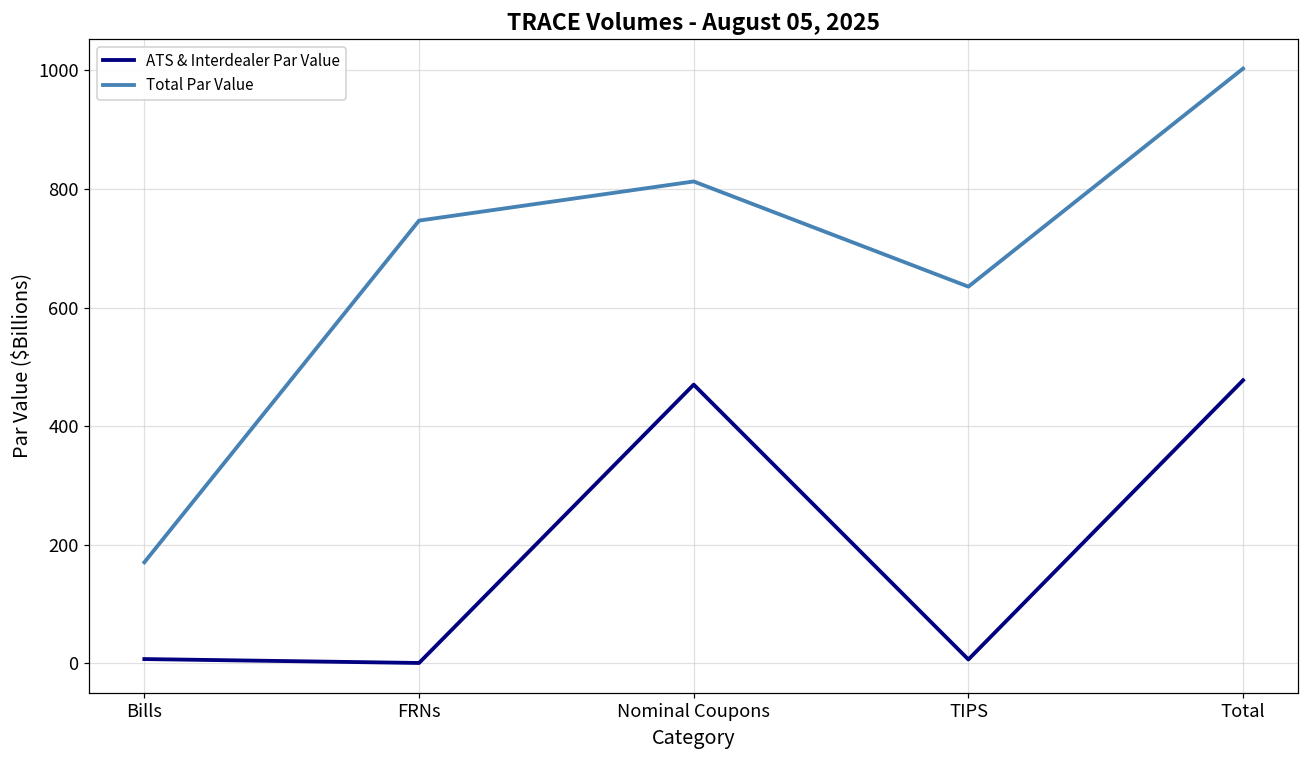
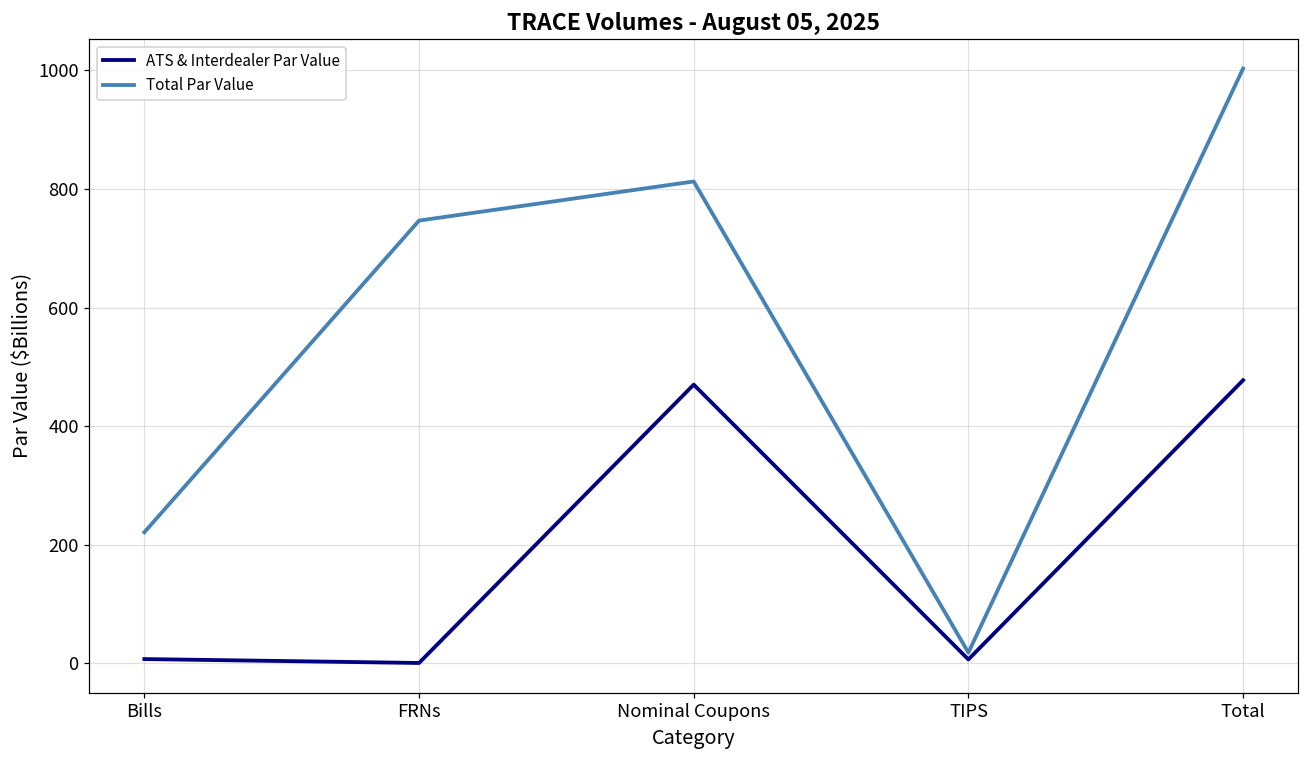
Total Par Value, Bills: 170 -> 220
Total Par Value, TIPS: 640 -> 20
